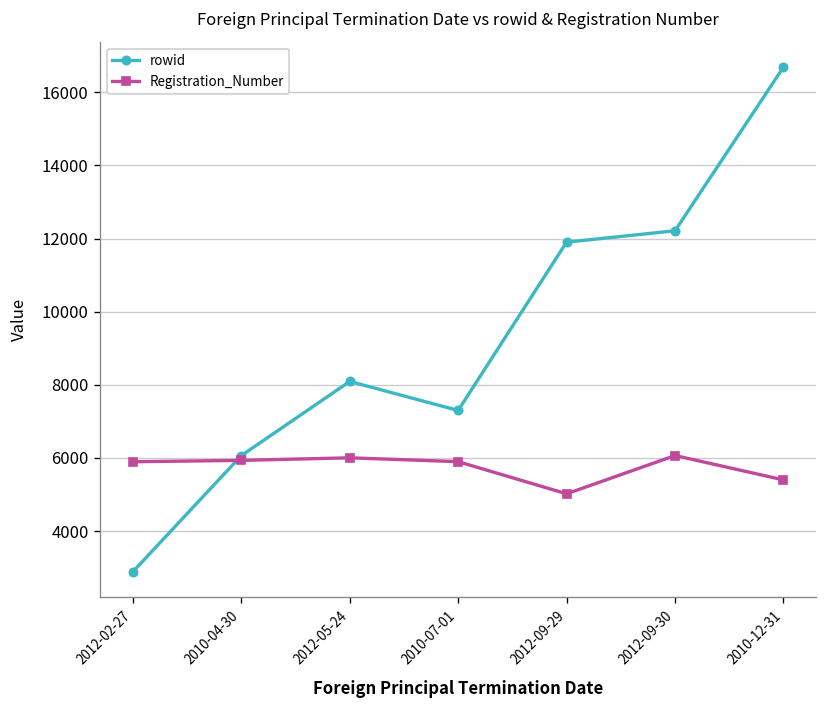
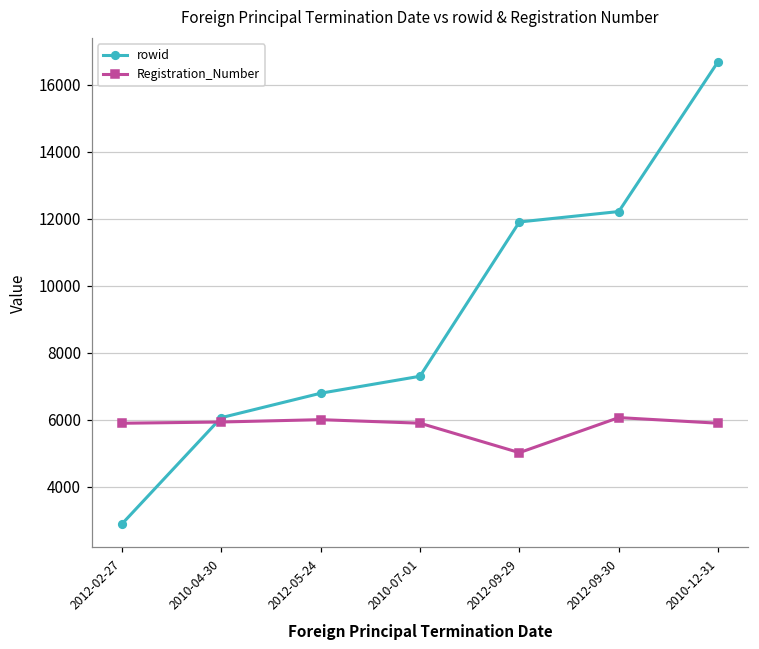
rowid, 2012-05-24: 8100 -> 6800
Registration_Number, 2010-12-31: 5400 -> 5900
